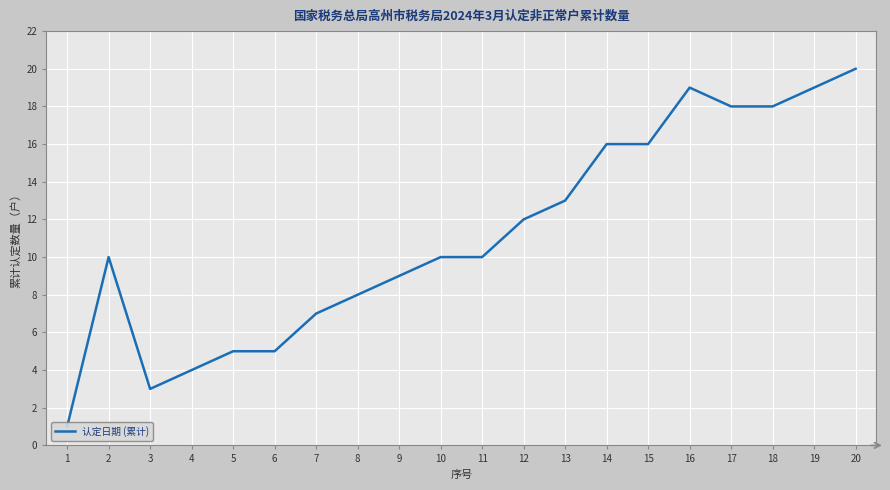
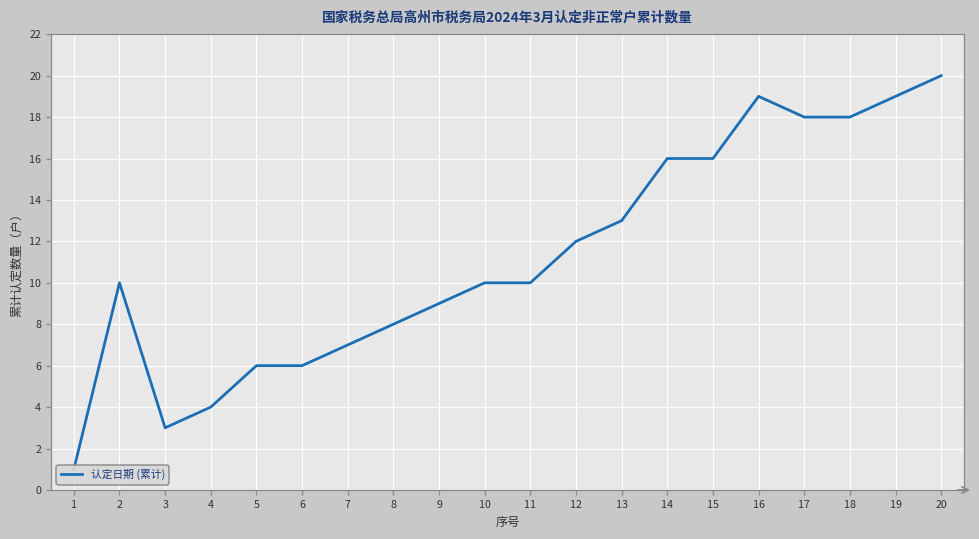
5: 5 -> 6
6: 5 -> 6
